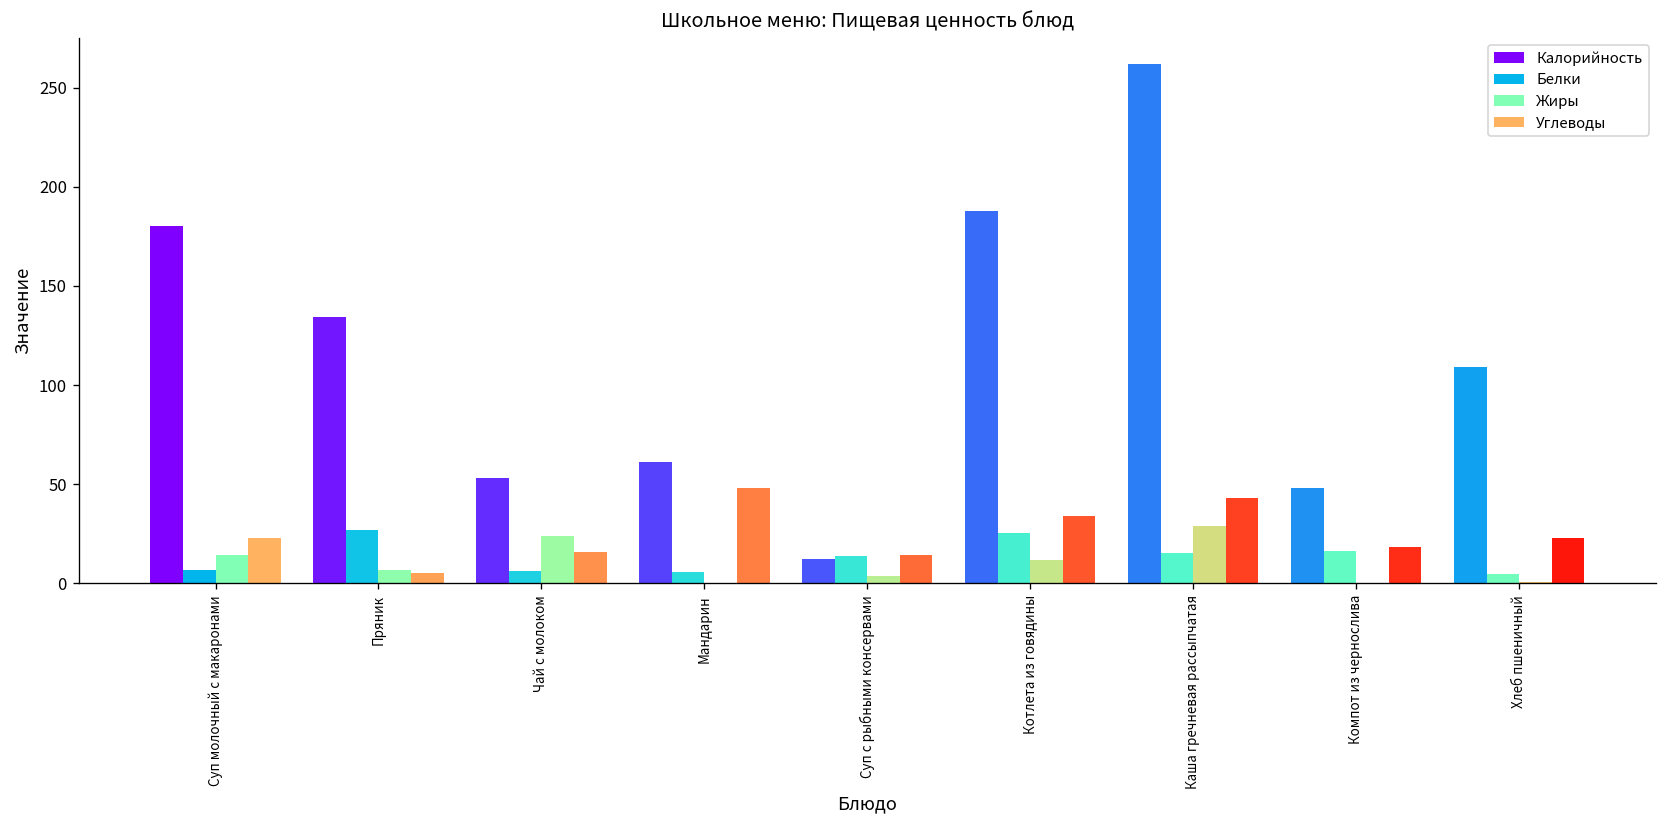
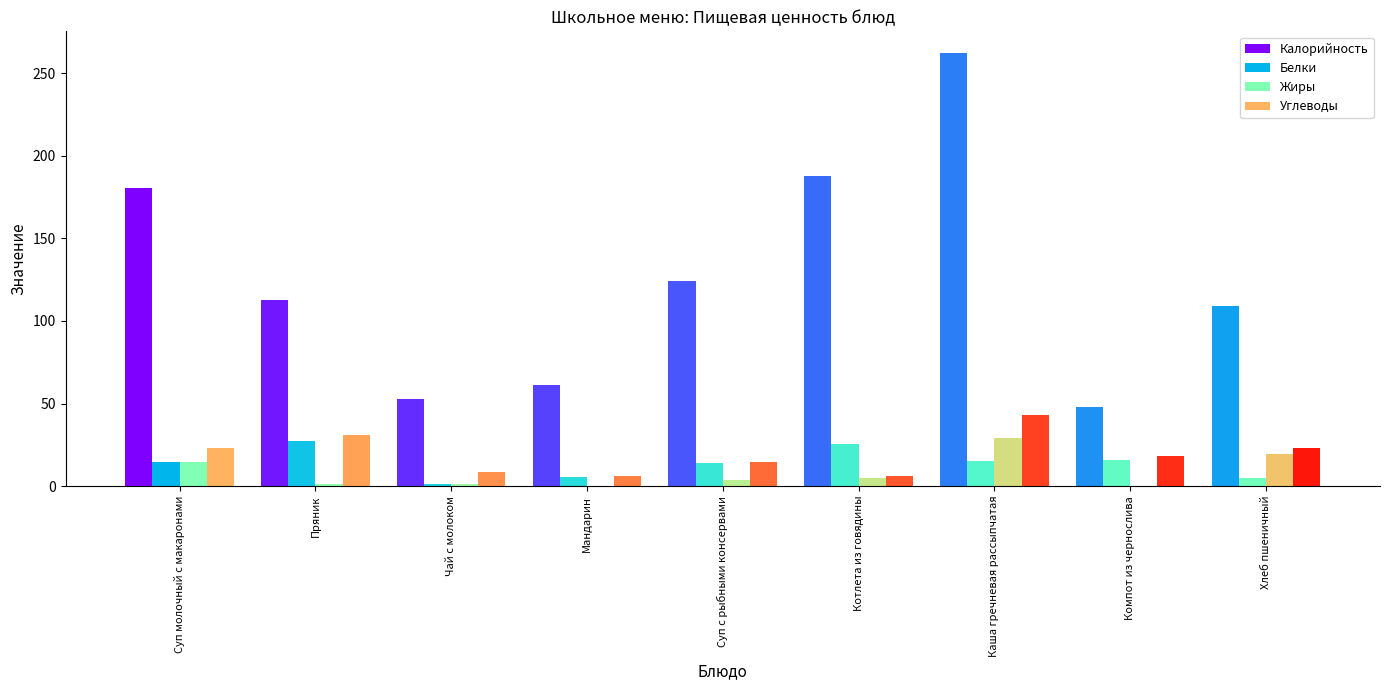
Белки, Суп молочный с макаронами: 7 -> 15
Калорийность, Пряник: 134 -> 112
Жиры, Пряник: 7 -> 1
Углеводы, Пряник: 5 -> 31
Белки, Чай с молоком: 6 -> 2
Жиры, Чай с молоком: 24 -> 1
Углеводы, Чай с молоком: 16 -> 9
Углеводы, Мандарин: 48 -> 6
Калорийность, Суп с рыбными консервами: 13 -> 124
Жиры, Котлета из говядины: 12 -> 5
Углеводы, Котлета из говядины: 34 -> 6
Жиры, Хлеб пшеничный: 1 -> 20
